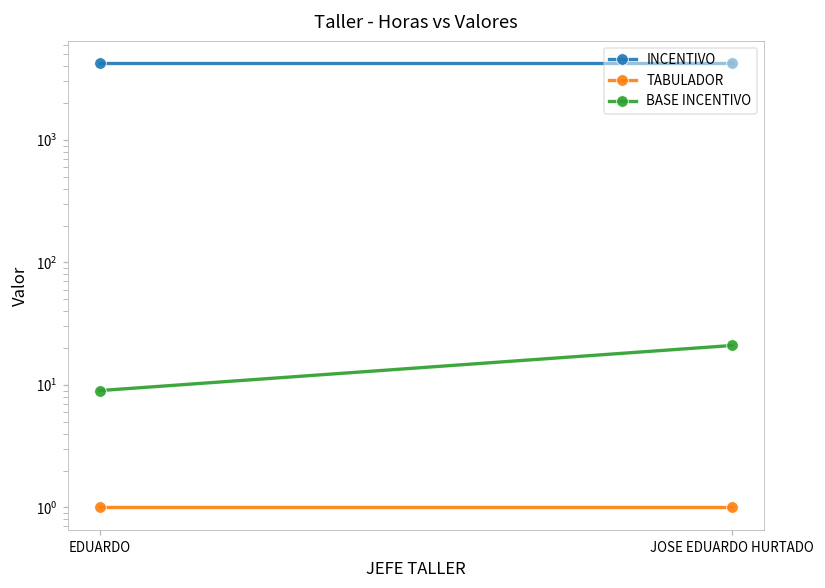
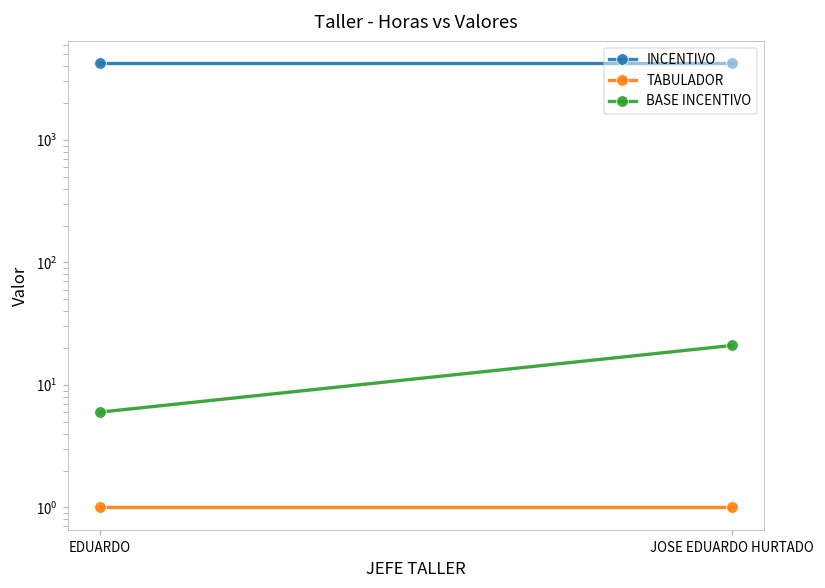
BASE INCENTIVO, EDUARDO: 9 -> 6
